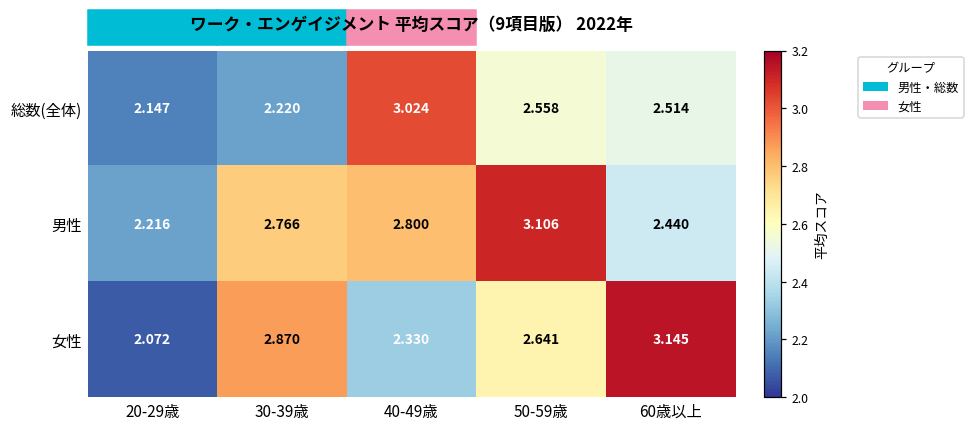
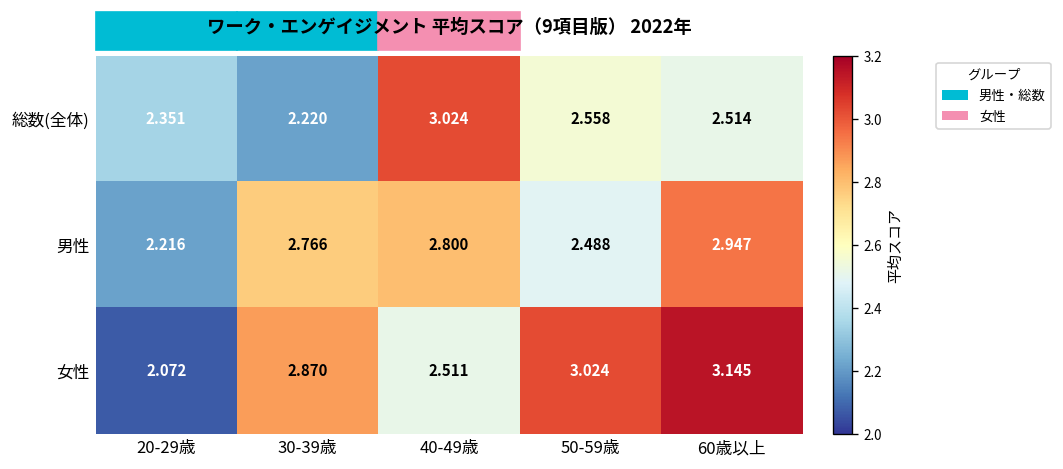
総数(全体), 20-29歳: 2.147 -> 2.351
男性, 50-59歳: 3.106 -> 2.488
男性, 60歳以上: 2.440 -> 2.947
女性, 40-49歳: 2.330 -> 2.511
女性, 50-59歳: 2.641 -> 3.024
